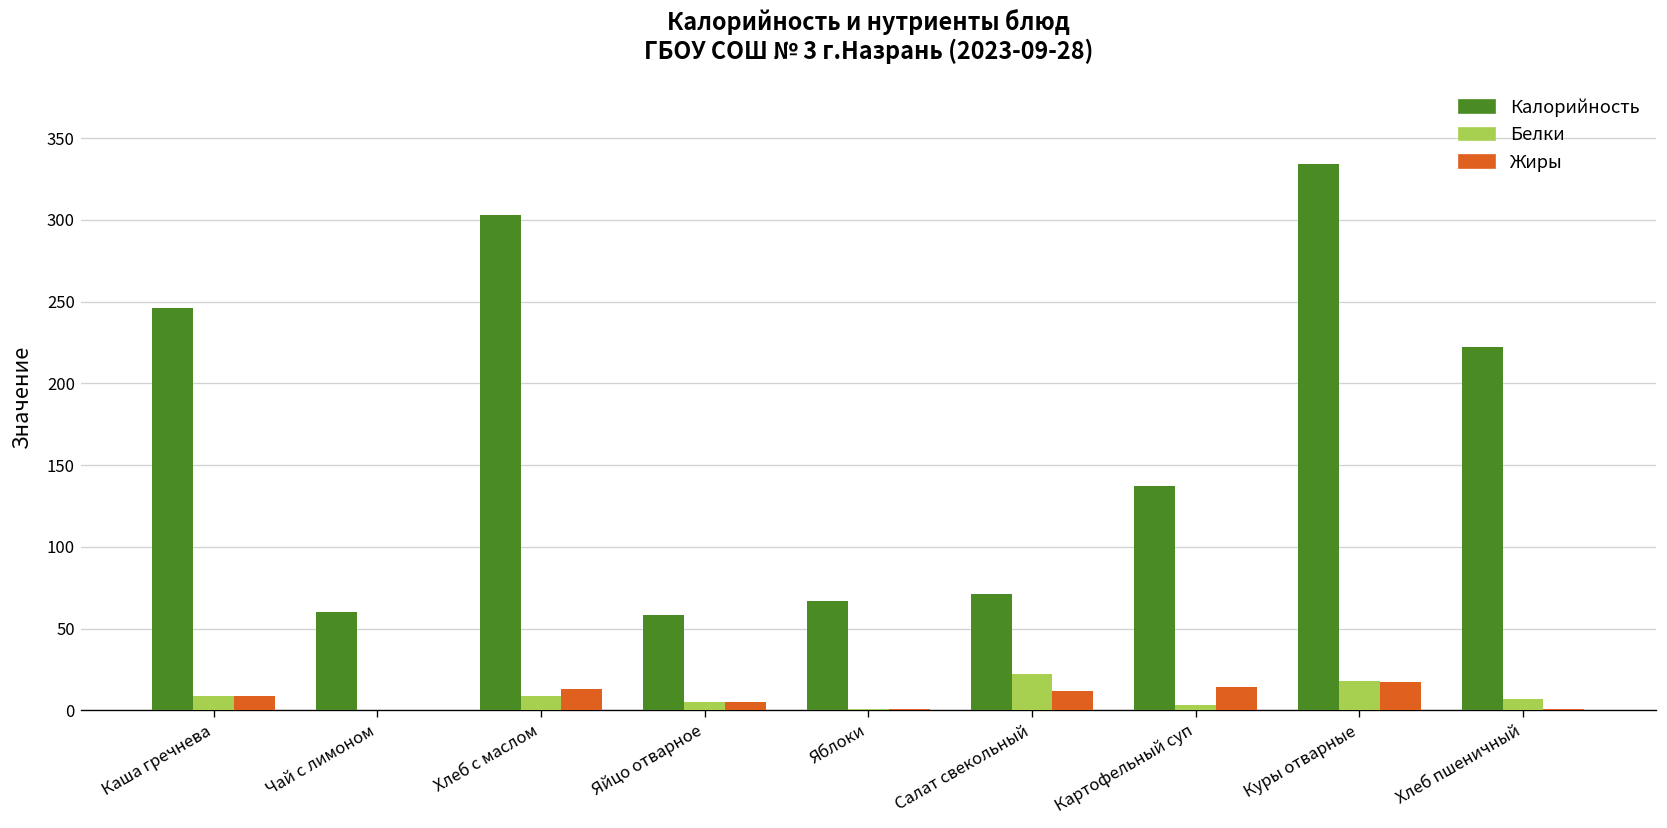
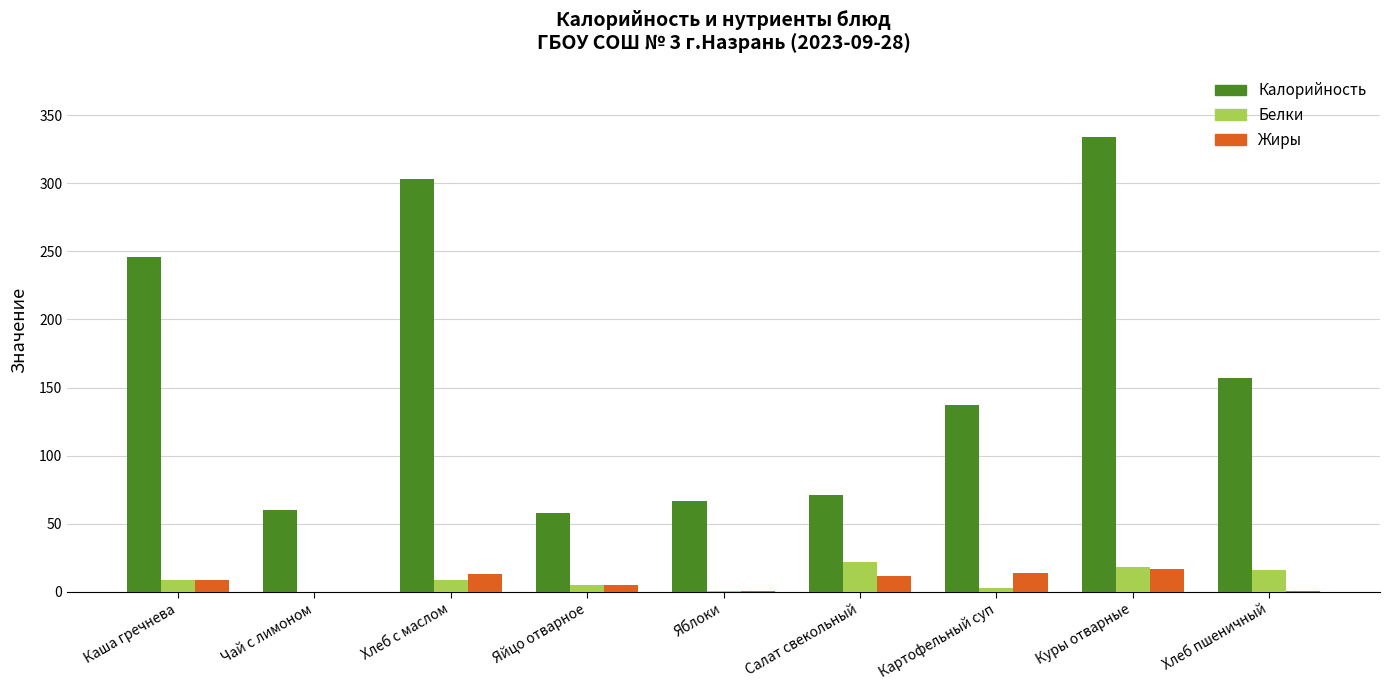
Калорийность, Хлеб пшеничный: 222 -> 157
Белки, Хлеб пшеничный: 7 -> 16
